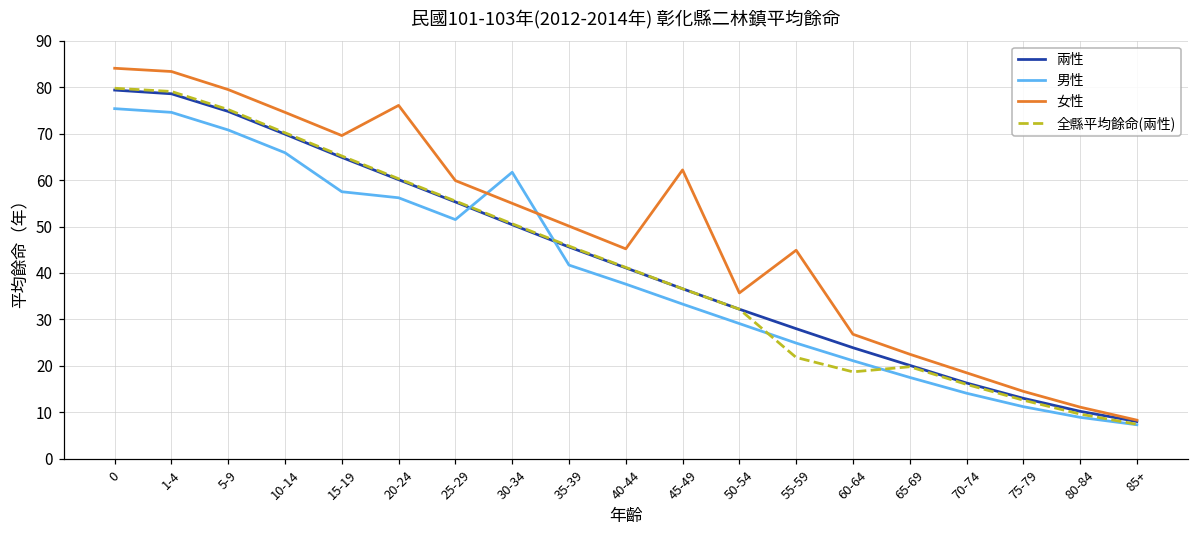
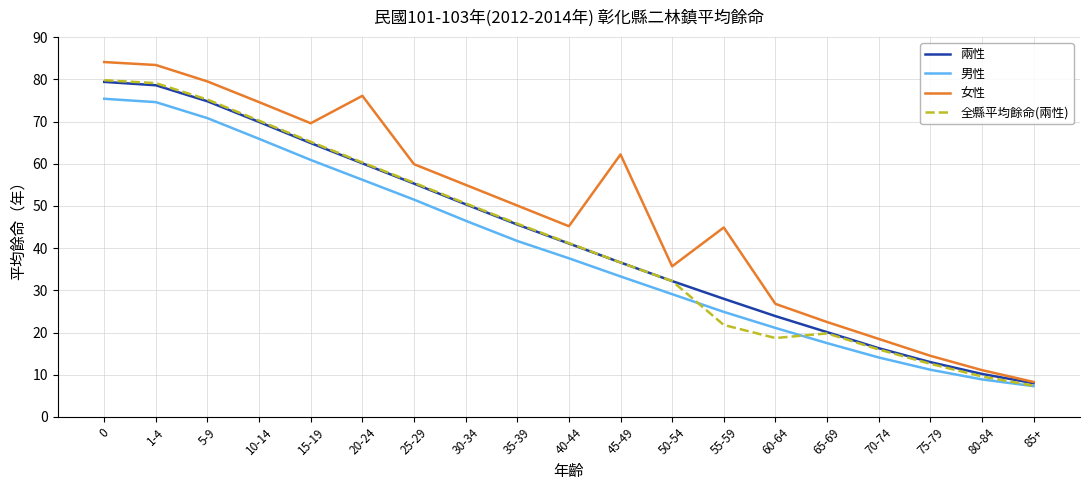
男性, 15-19: 58 -> 61
男性, 30-34: 62 -> 47
